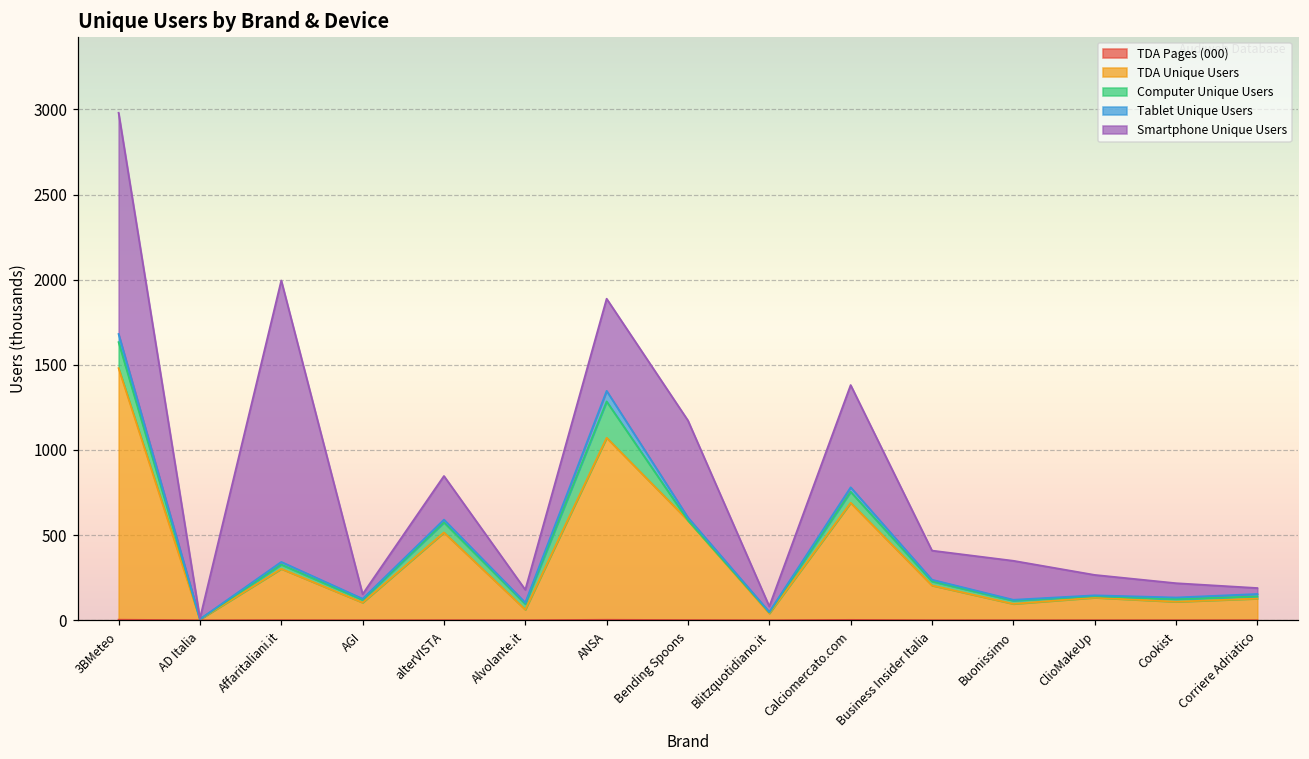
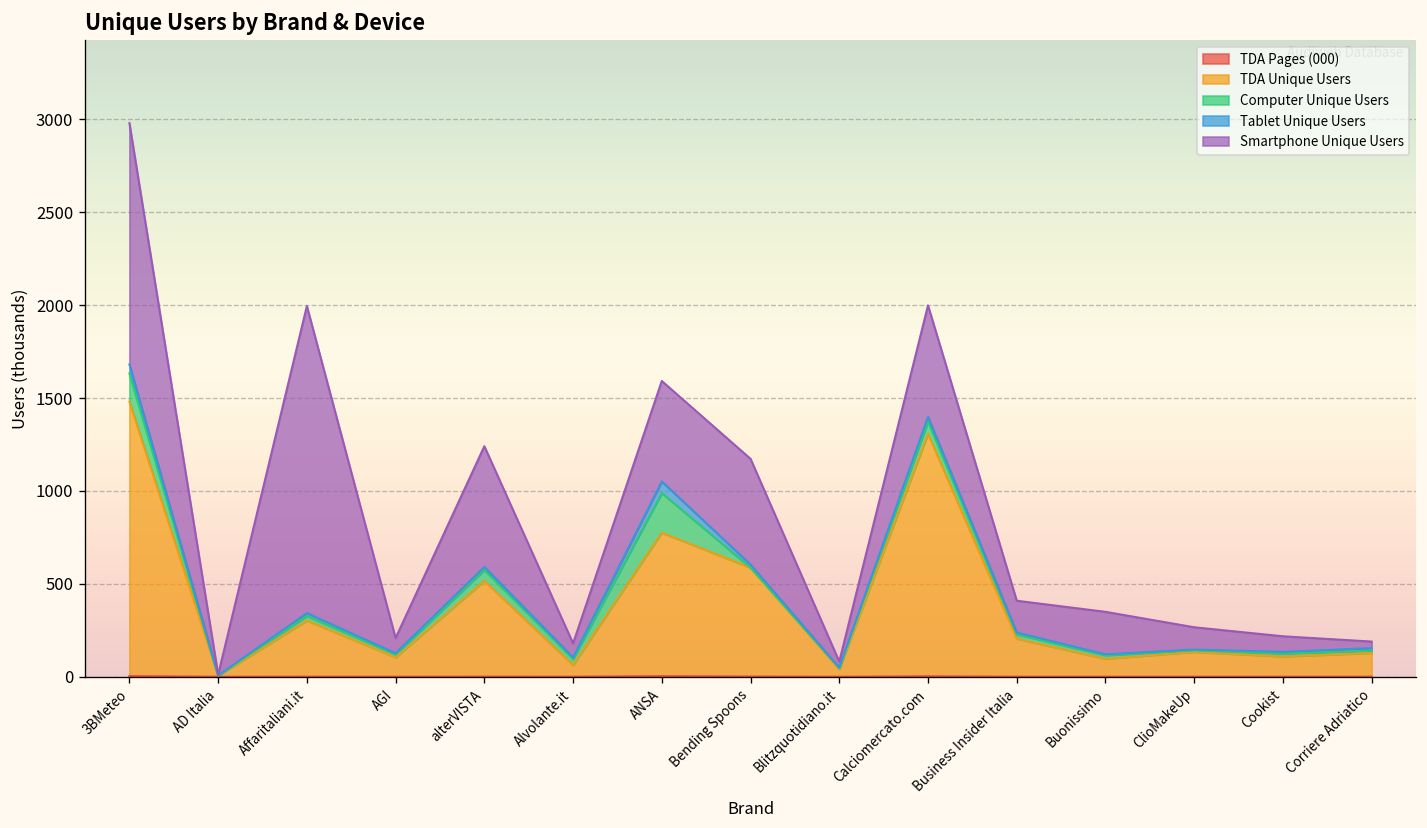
Smartphone Unique Users, AGI: 30 -> 80
Smartphone Unique Users, alterVISTA: 260 -> 650
TDA Unique Users, ANSA: 1070 -> 770
TDA Unique Users, Calciomercato.com: 690 -> 1310
